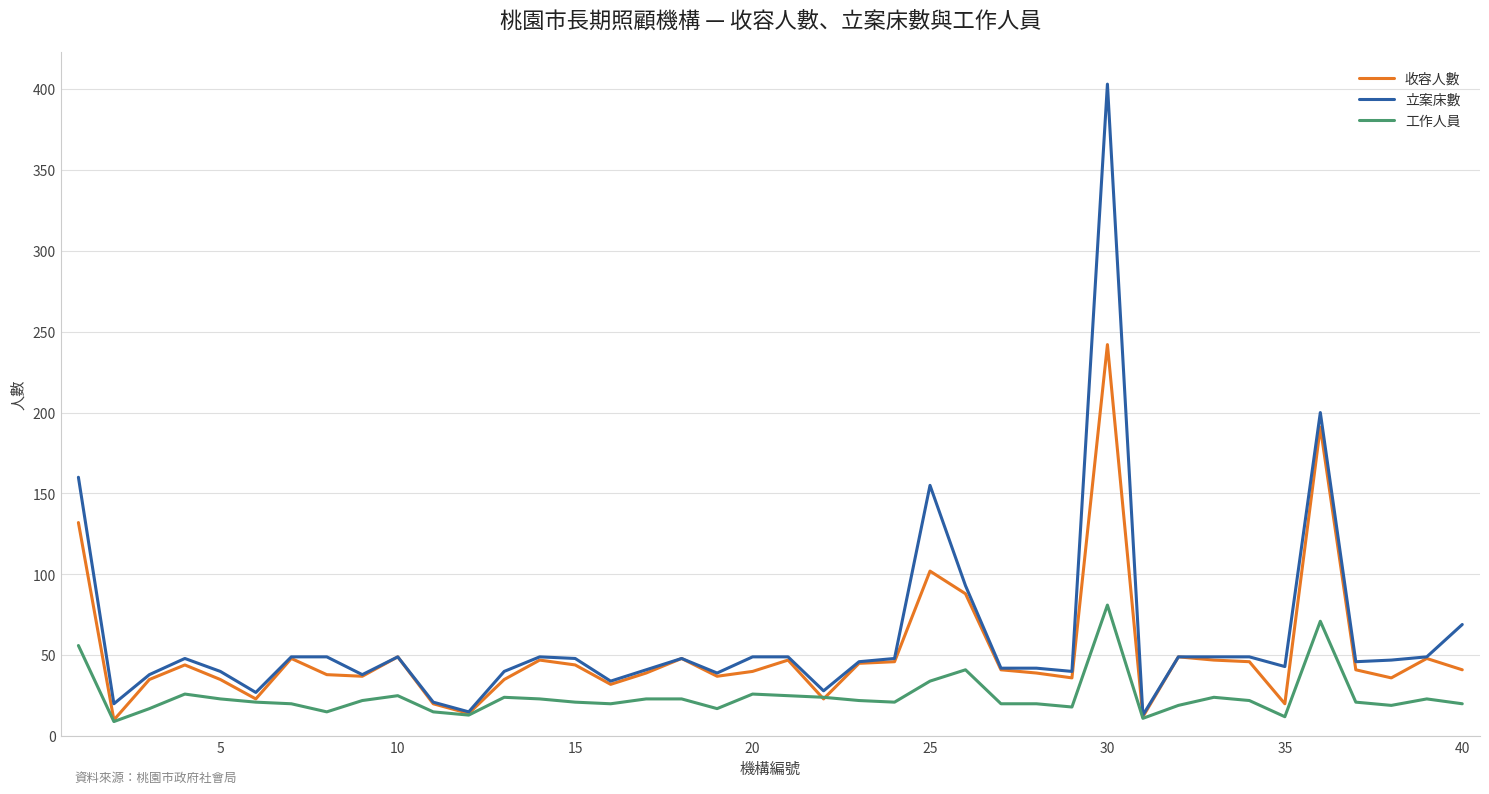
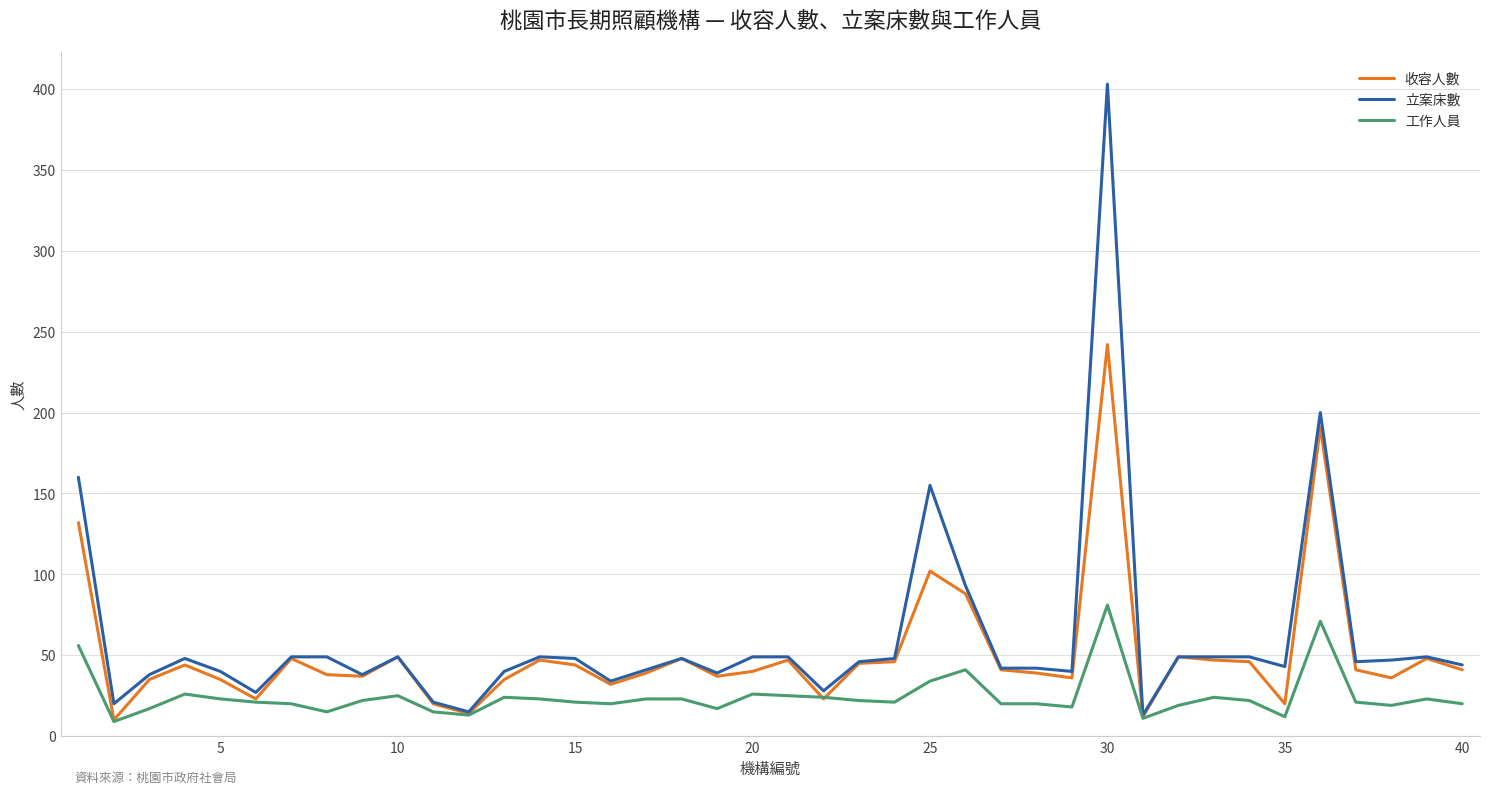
立案床數, 40: 69 -> 44
